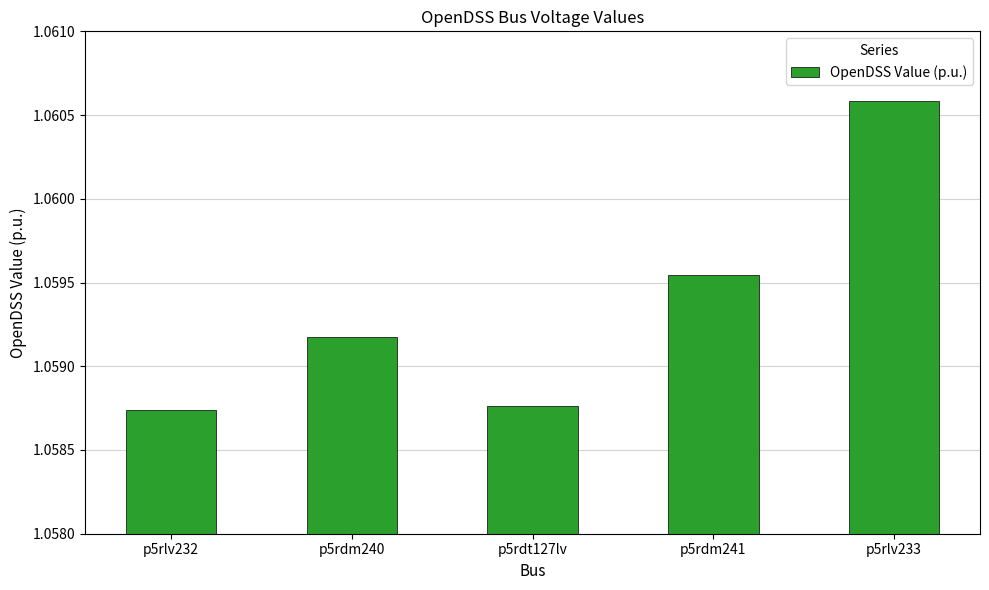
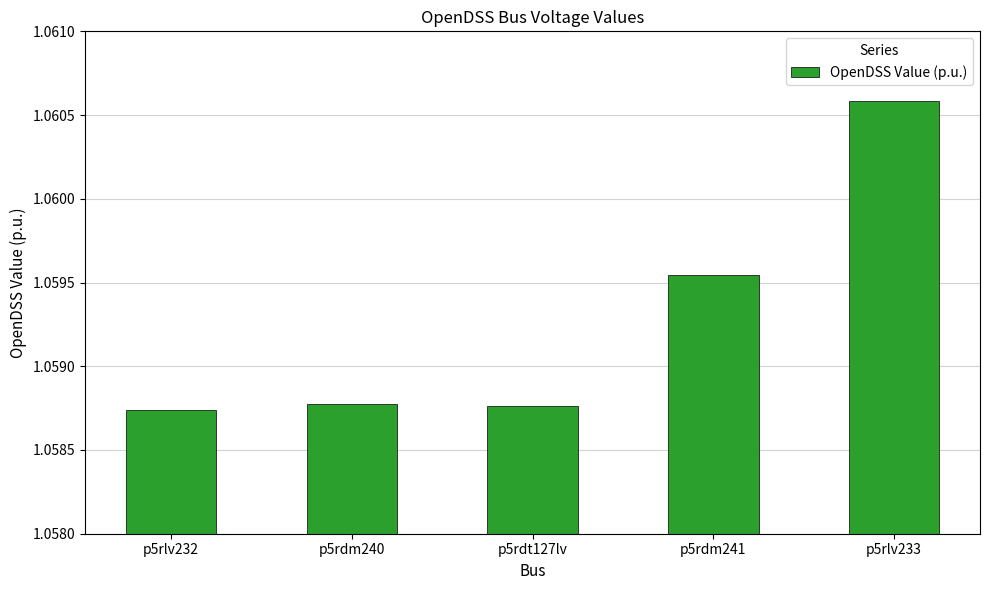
p5rdm240: 1.05917 -> 1.05877
